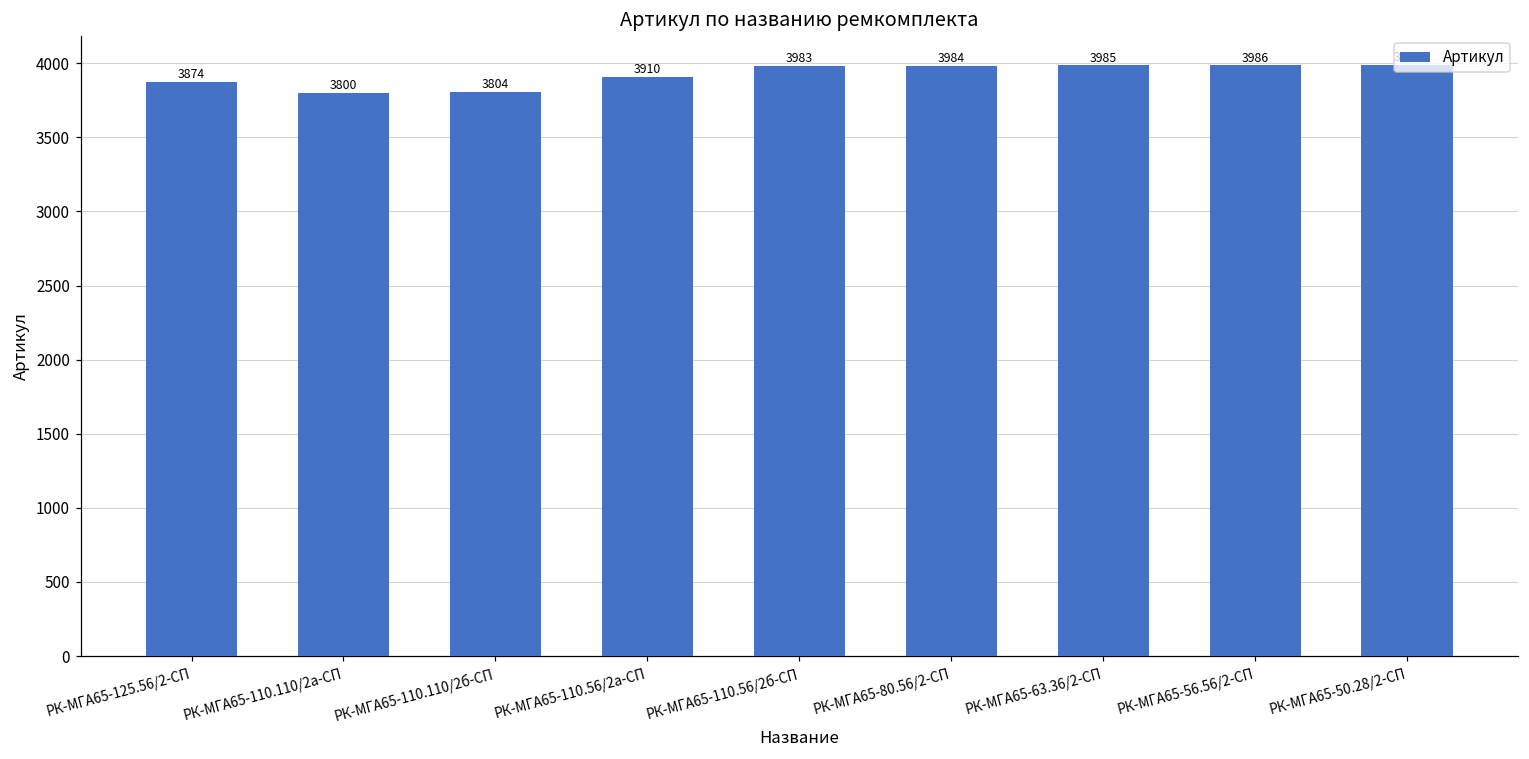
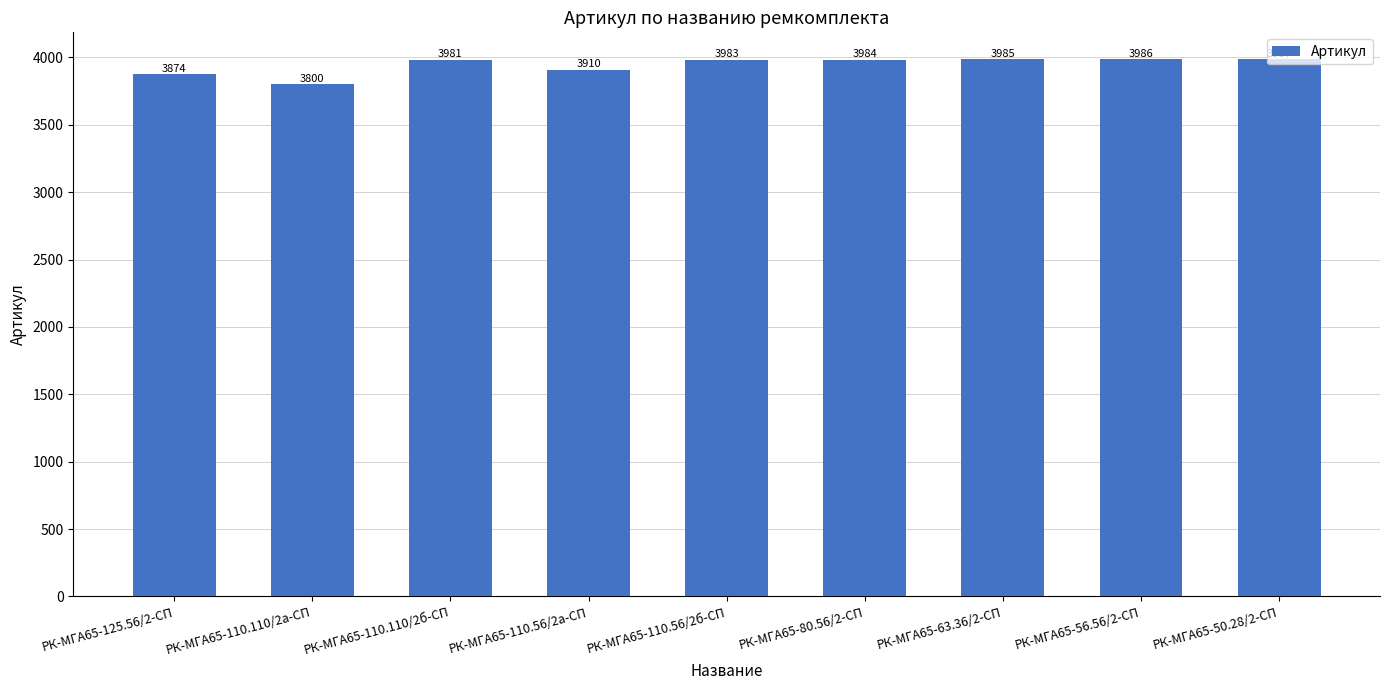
РК-МГА65-110.110/2б-СП: 3804 -> 3981
